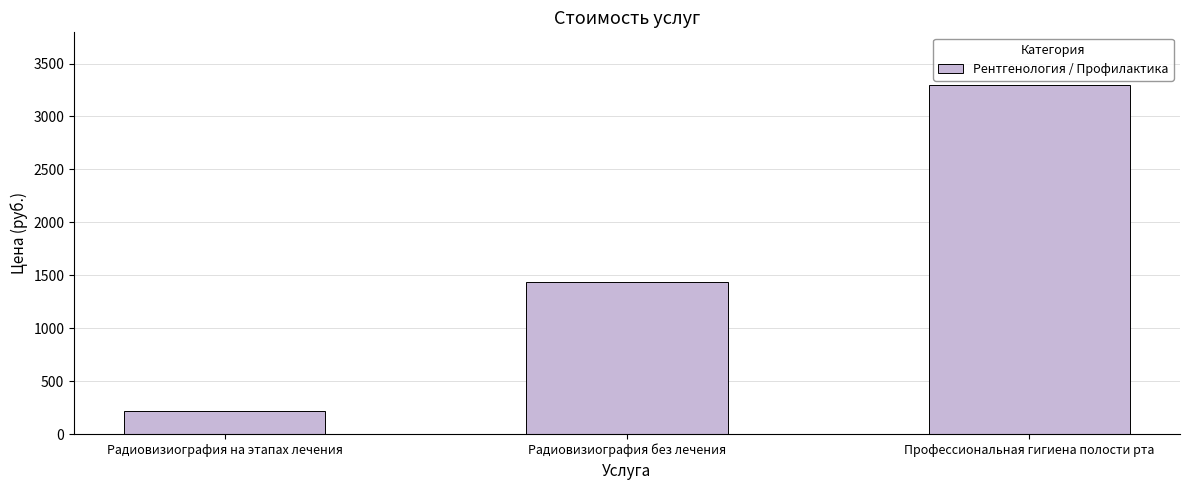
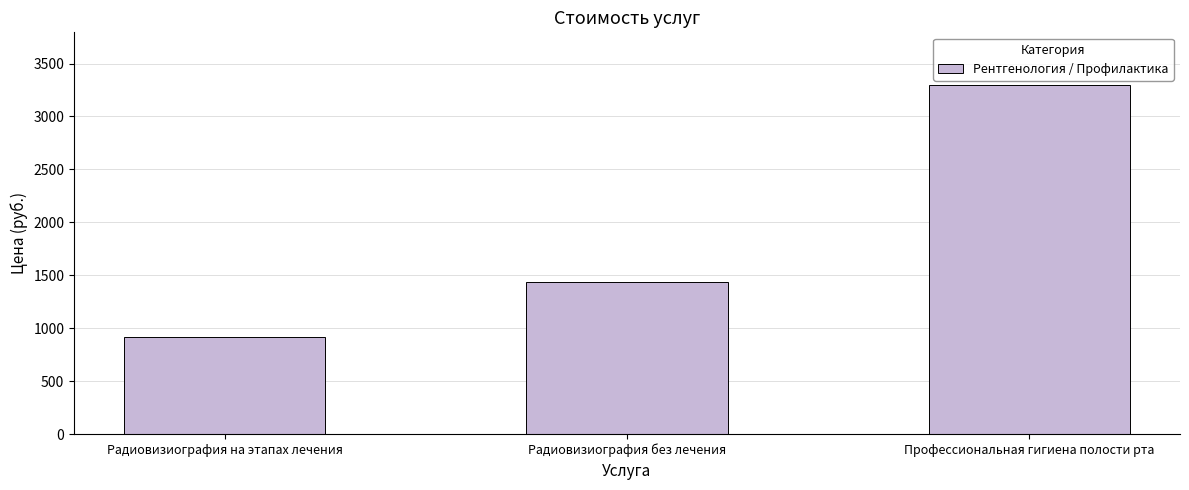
Радиовизиография на этапах лечения: 220 -> 920
